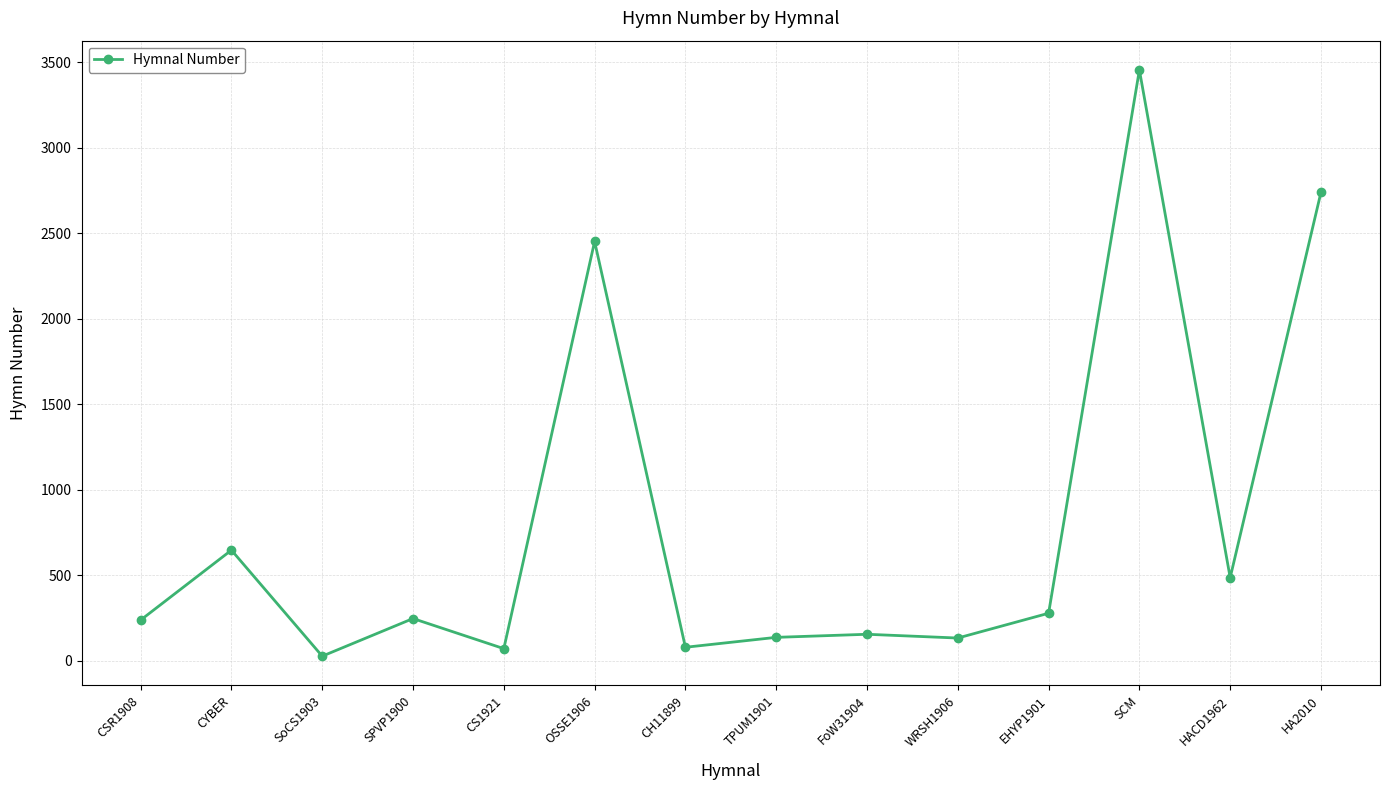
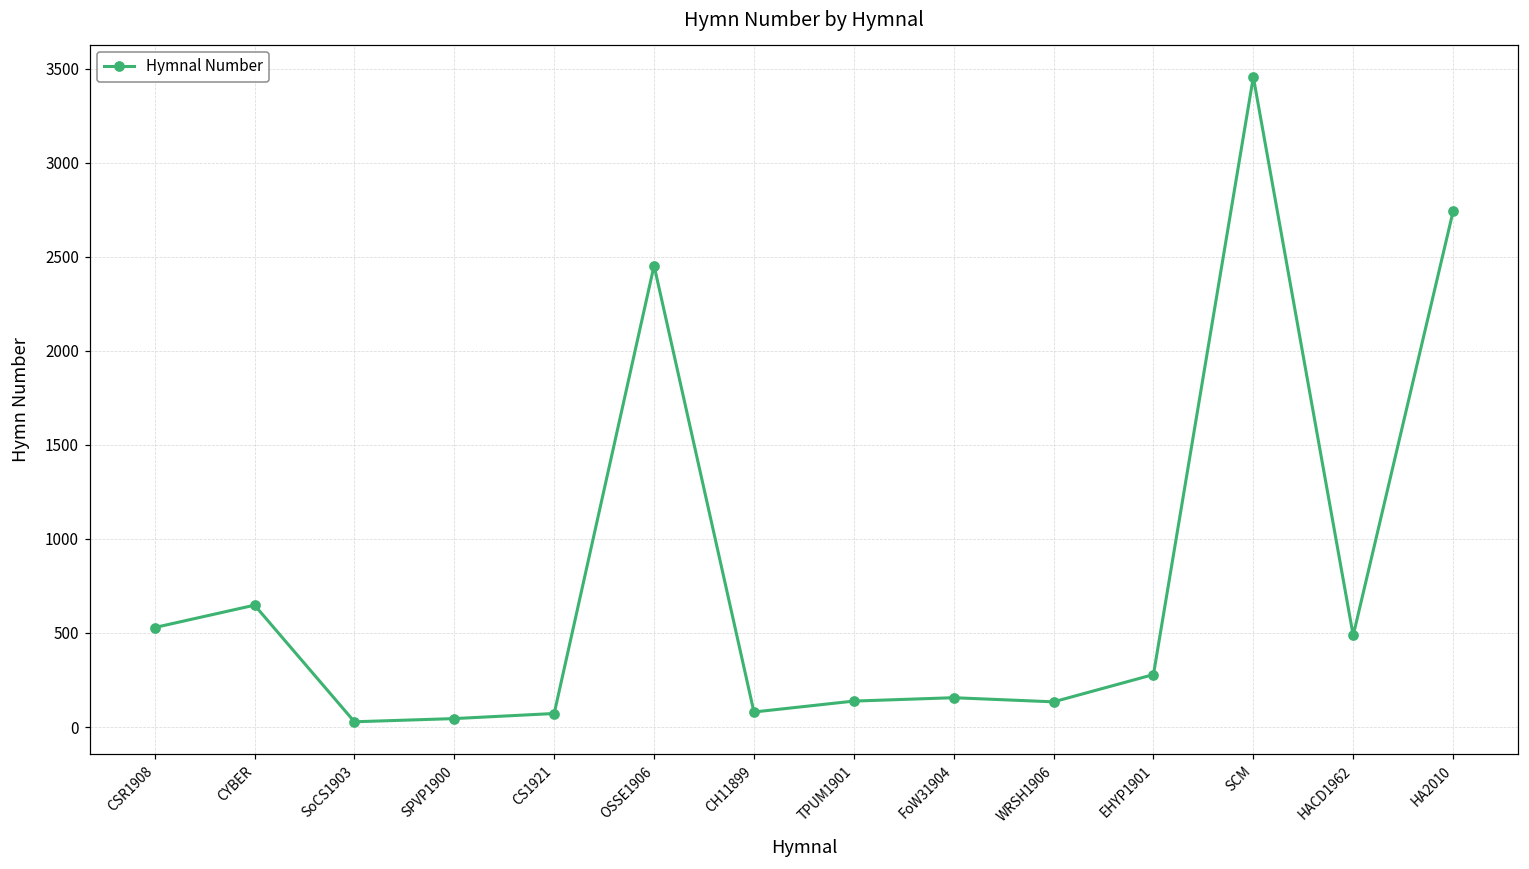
CSR1908: 240 -> 530
SPVP1900: 250 -> 50
